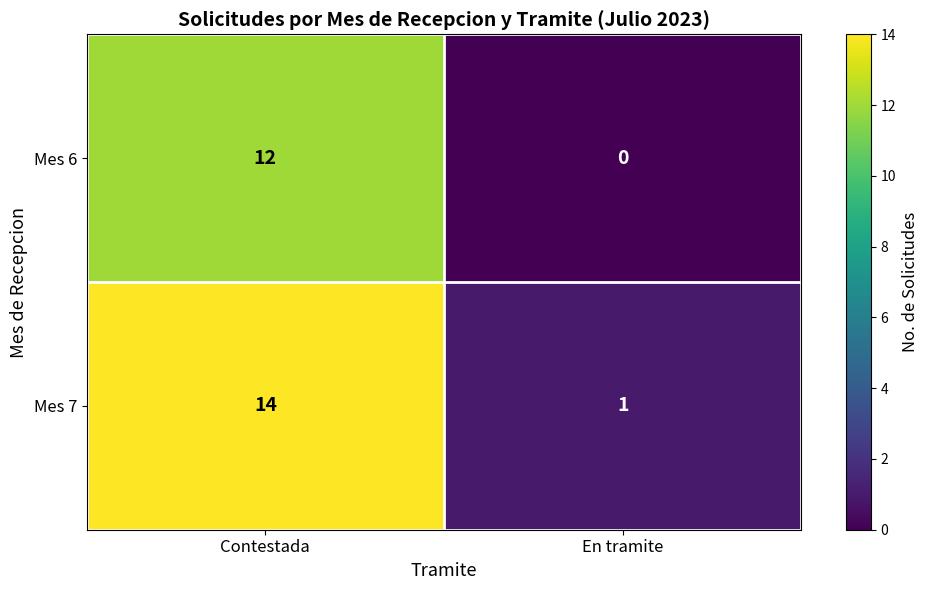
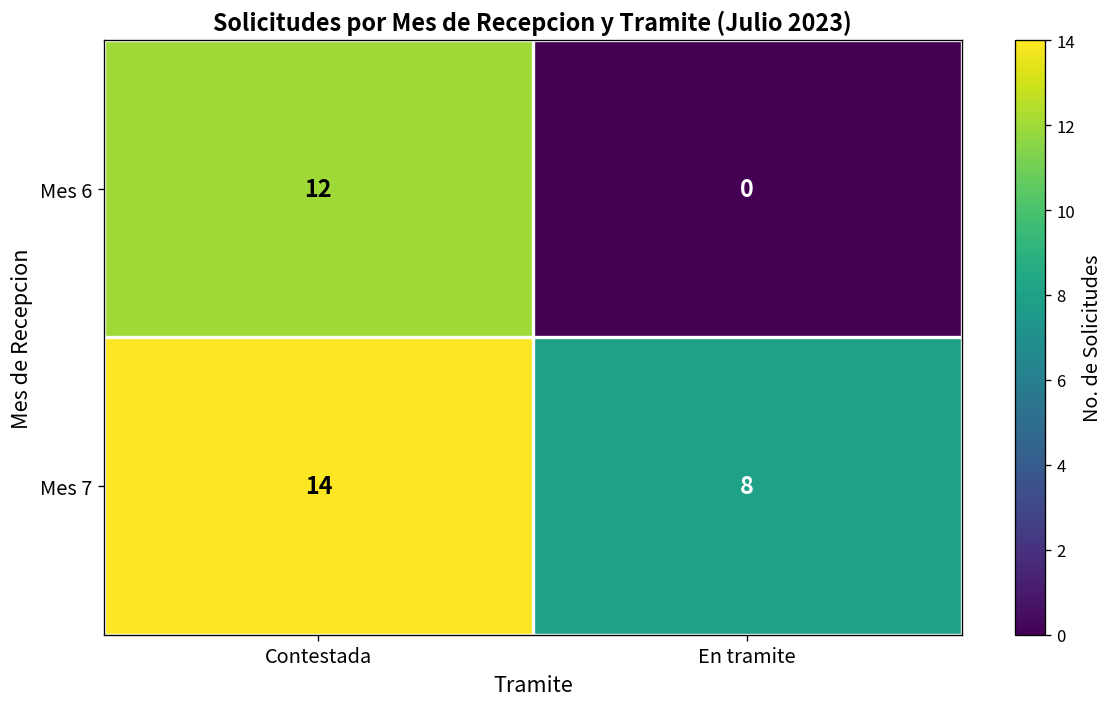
Mes 7, En tramite: 1 -> 8
